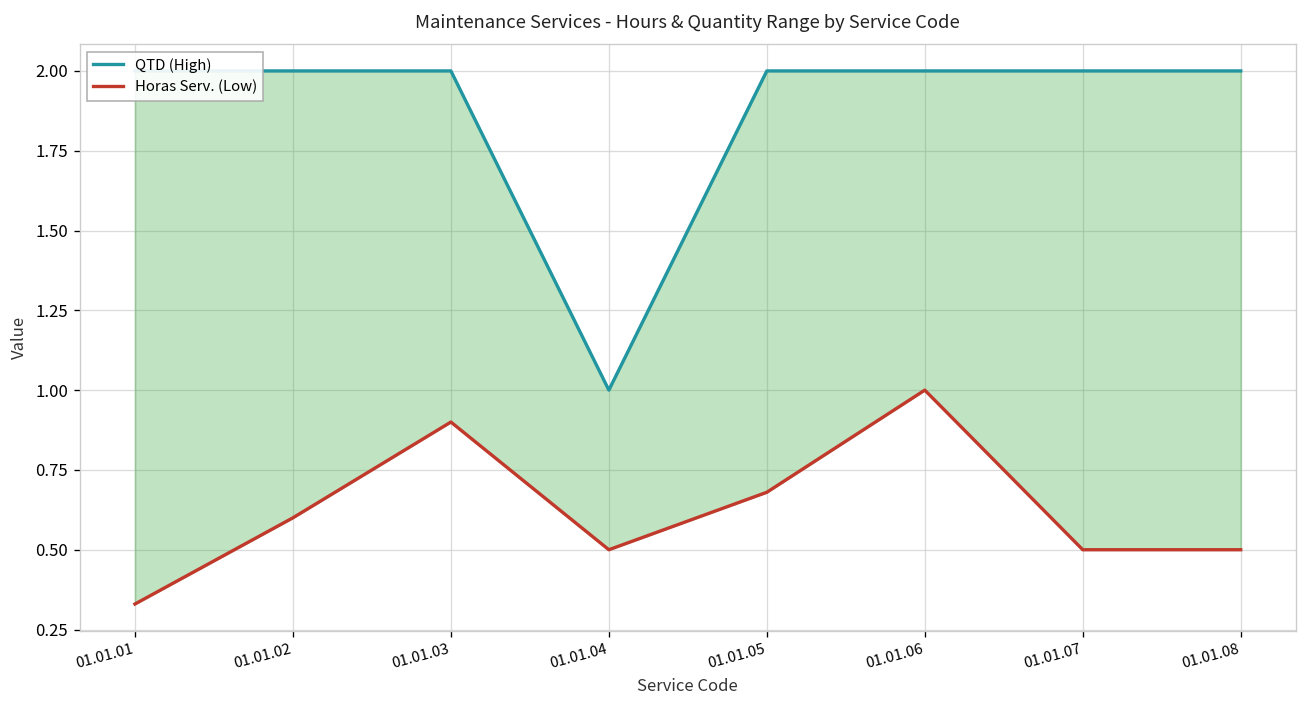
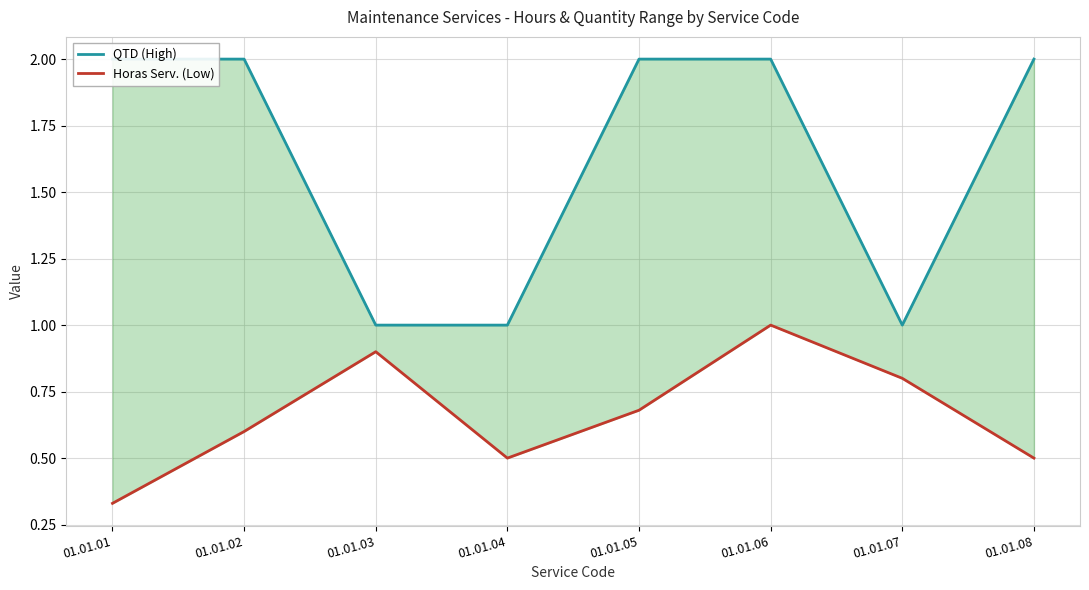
QTD (High), 01.01.03: 2 -> 1
QTD (High), 01.01.07: 2 -> 1
Horas Serv. (Low), 01.01.07: 0.5 -> 0.8
